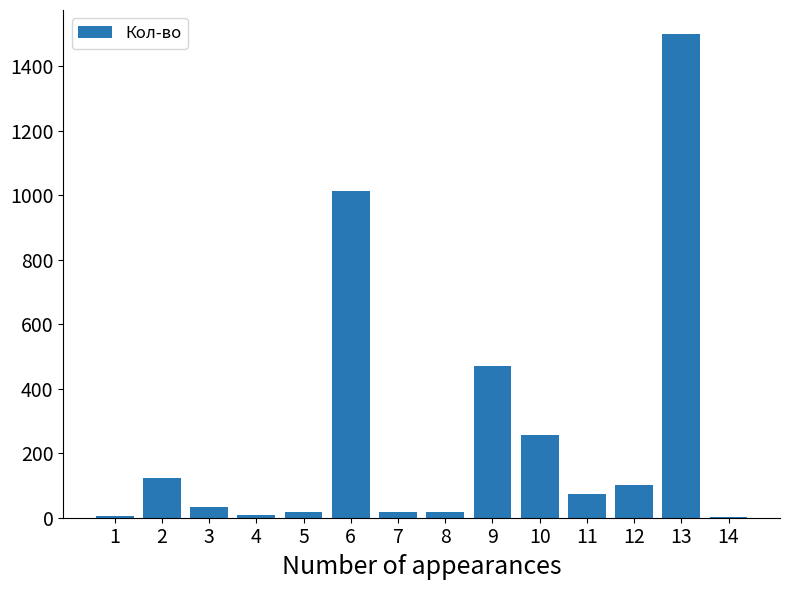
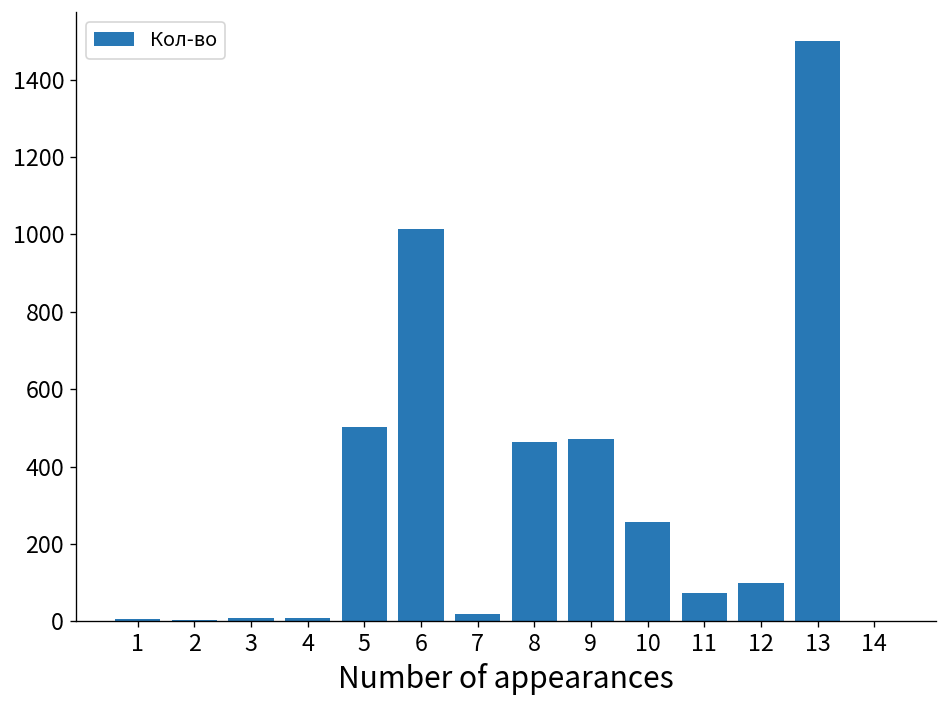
2: 120 -> 0
3: 30 -> 10
5: 20 -> 500
8: 20 -> 460
